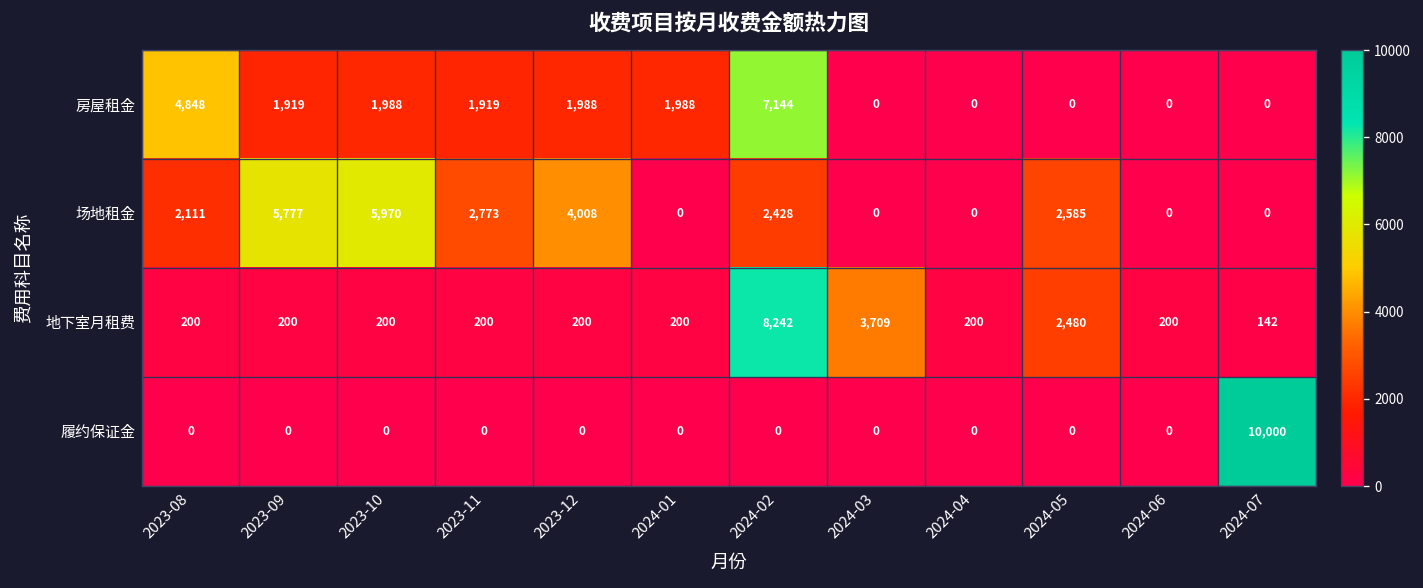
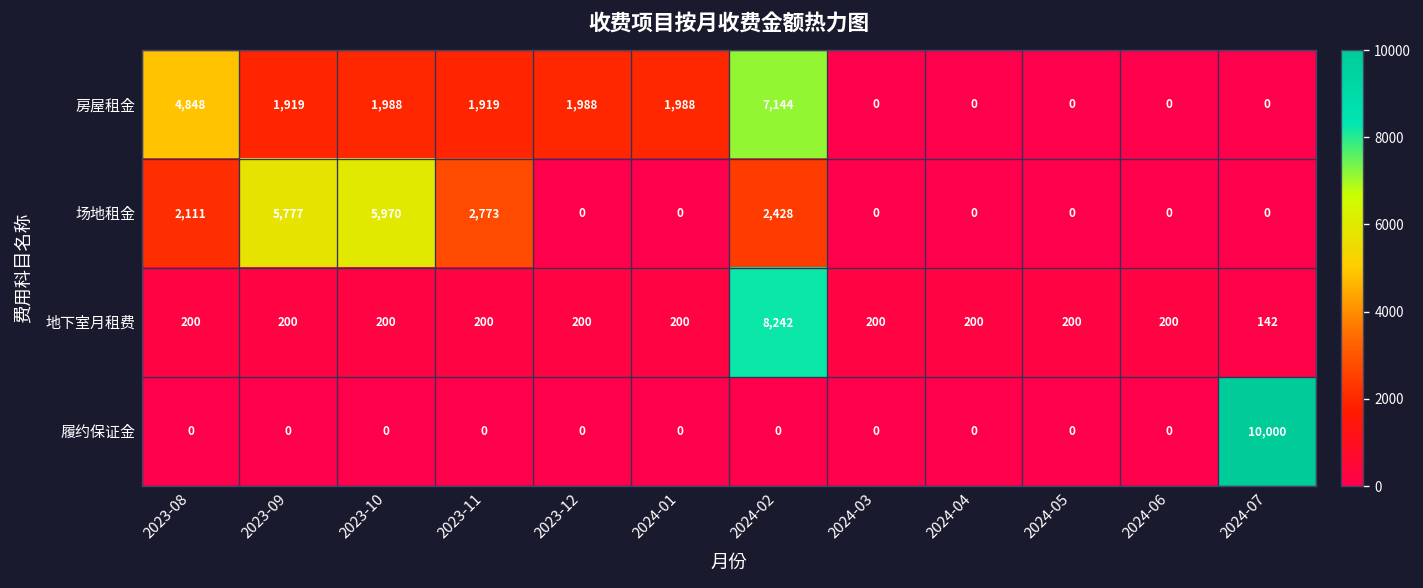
场地租金, 2023-12: 4,008 -> 0
场地租金, 2024-05: 2,585 -> 0
地下室月租费, 2024-03: 3,709 -> 200
地下室月租费, 2024-05: 2,480 -> 200
